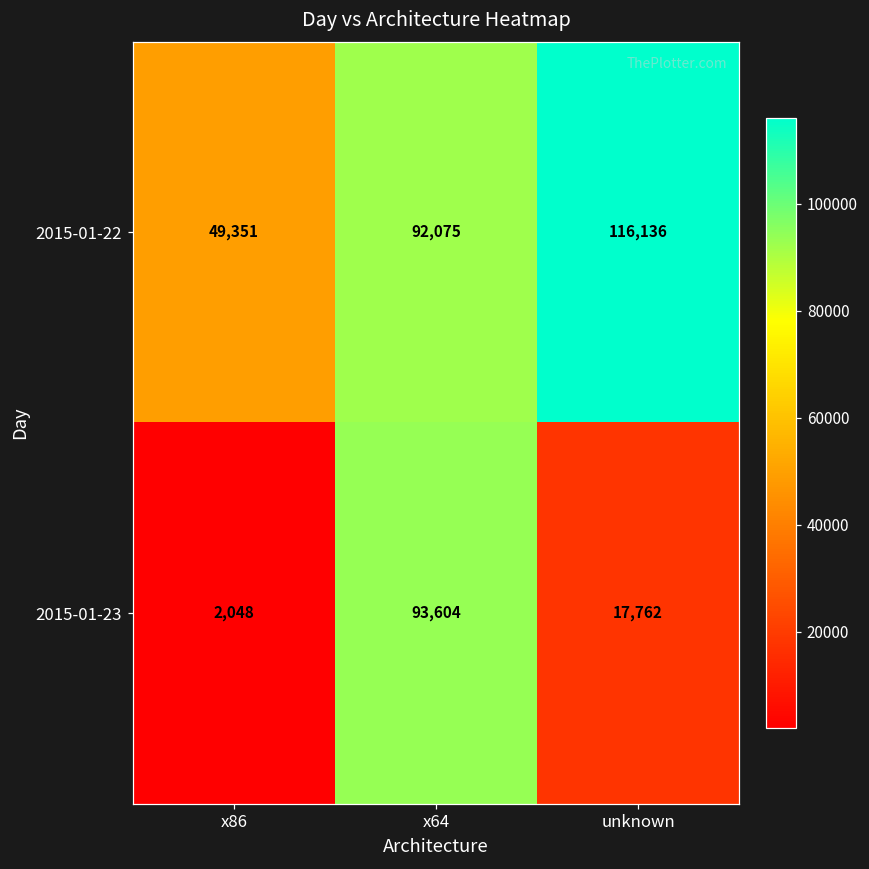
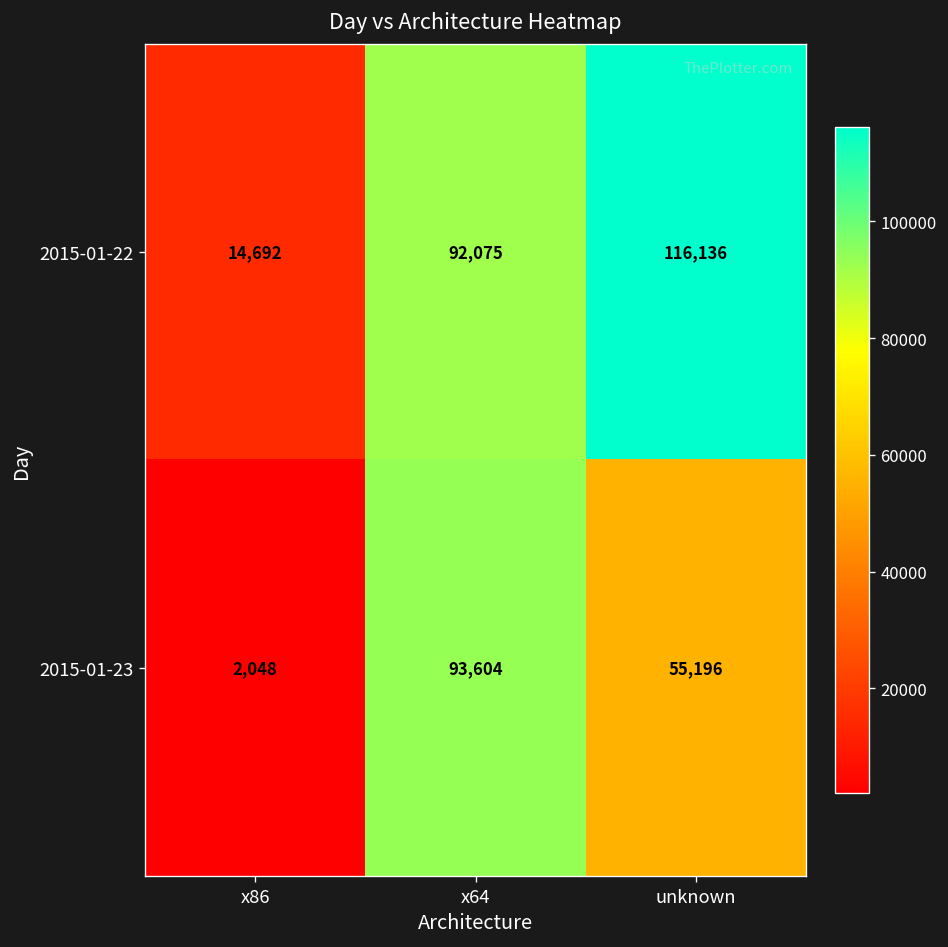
2015-01-22, x86: 49,351 -> 14,692
2015-01-23, unknown: 17,762 -> 55,196
